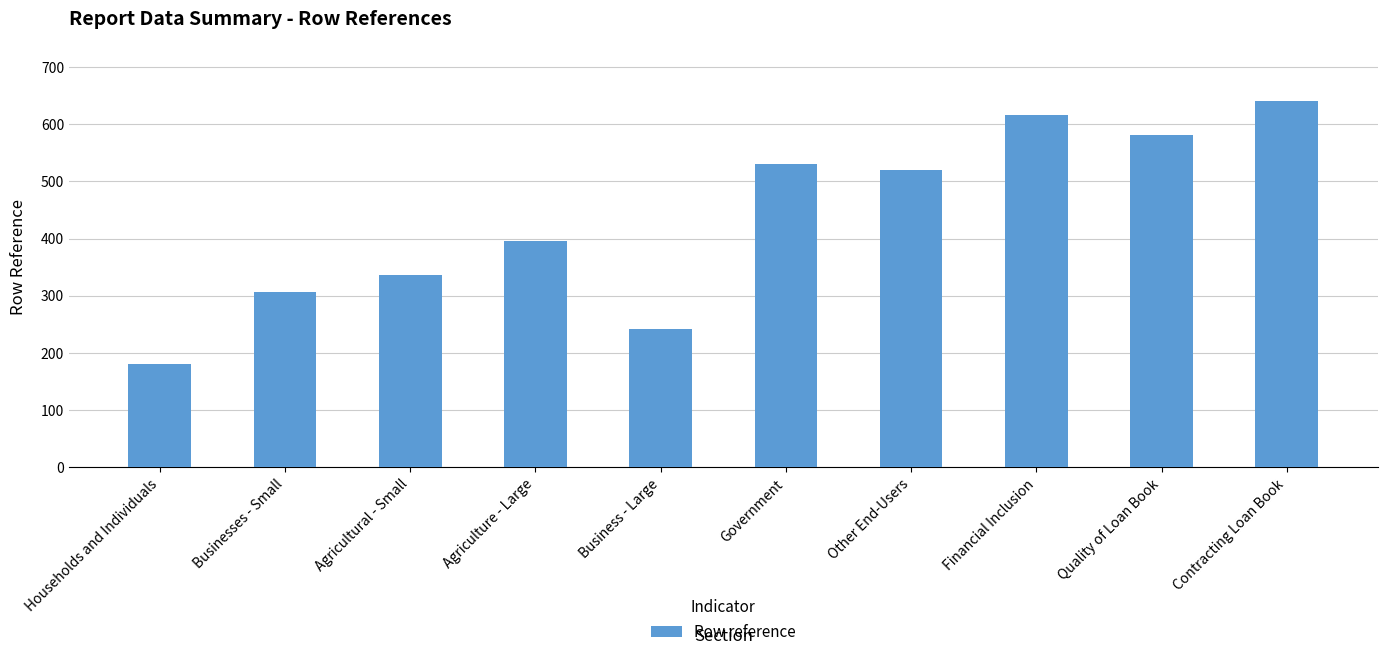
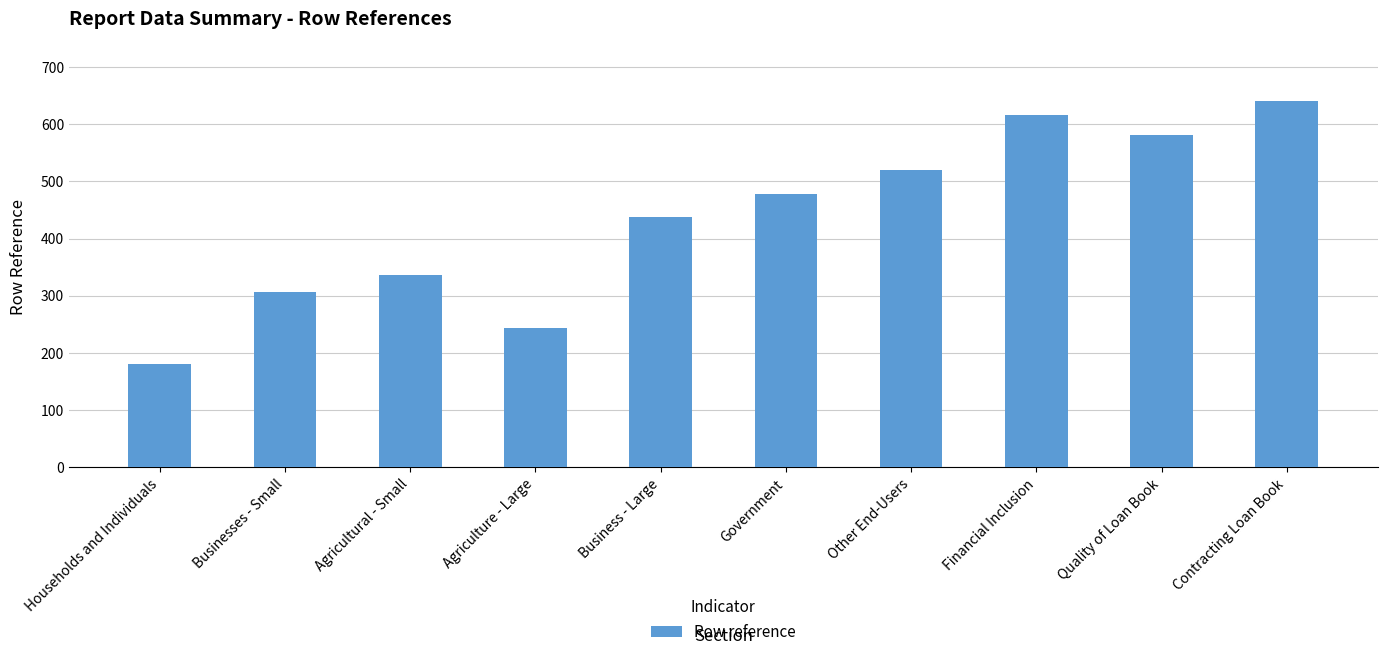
Agriculture - Large: 400 -> 240
Business - Large: 240 -> 440
Government: 530 -> 480
